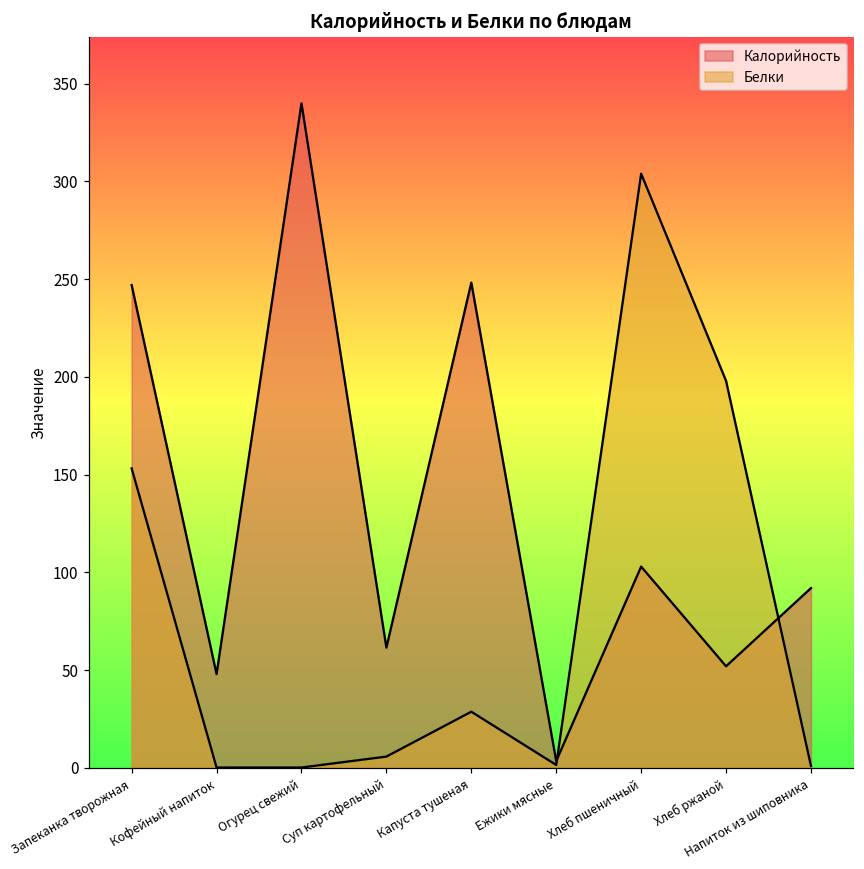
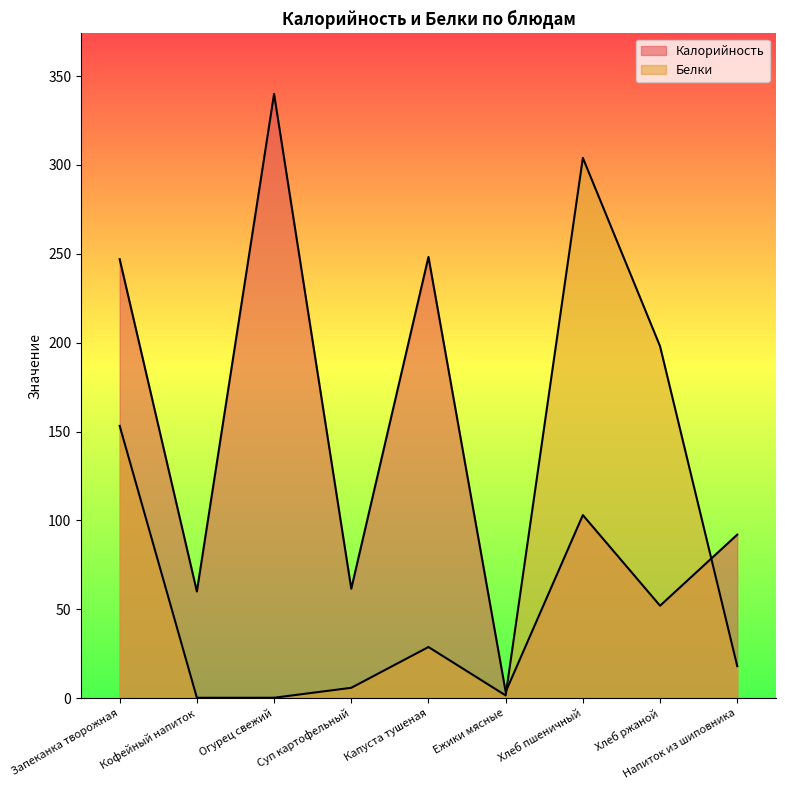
Калорийность, Кофейный напиток: 48 -> 60
Белки, Напиток из шиповника: 1 -> 18
